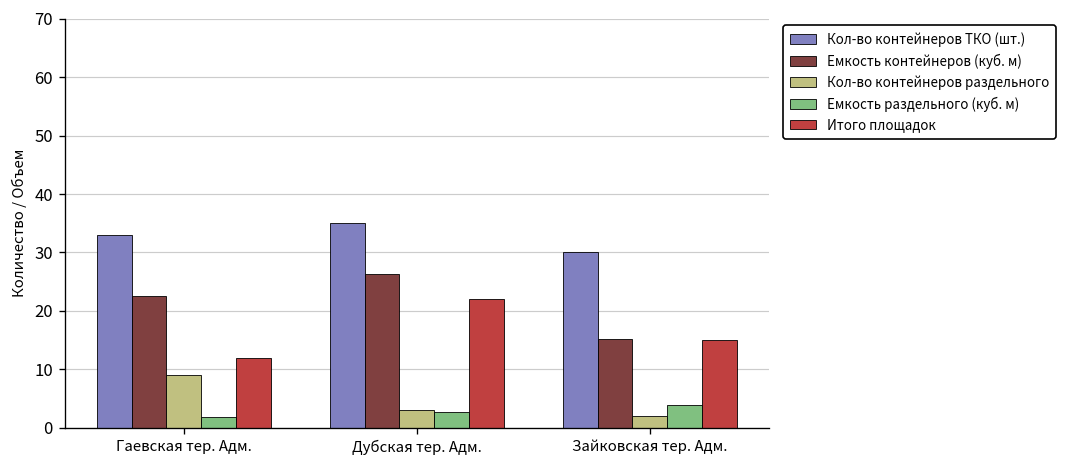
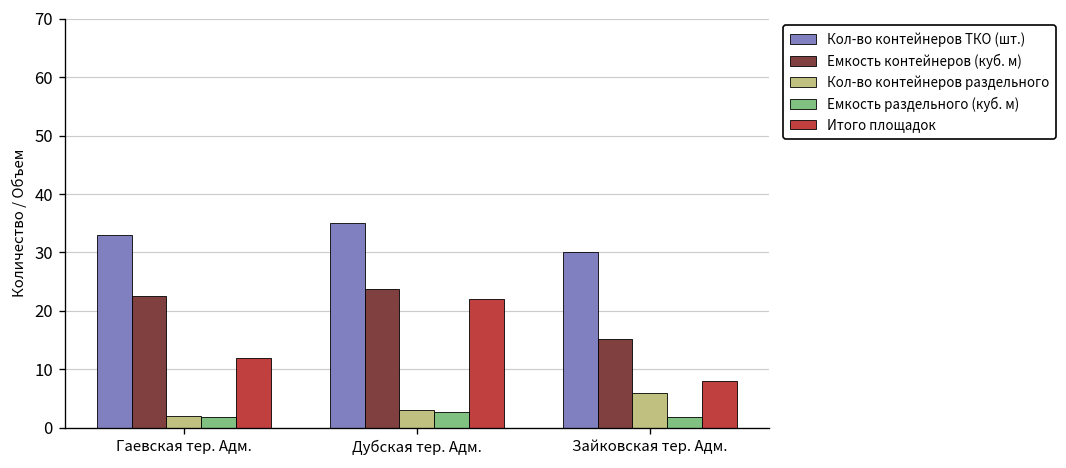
Кол-во контейнеров раздельного, Гаевская тер. Адм.: 9 -> 2
Емкость контейнеров (куб. м), Дубская тер. Адм.: 26 -> 24
Кол-во контейнеров раздельного, Зайковская тер. Адм.: 2 -> 6
Емкость раздельного (куб. м), Зайковская тер. Адм.: 4 -> 2
Итого площадок, Зайковская тер. Адм.: 15 -> 8
